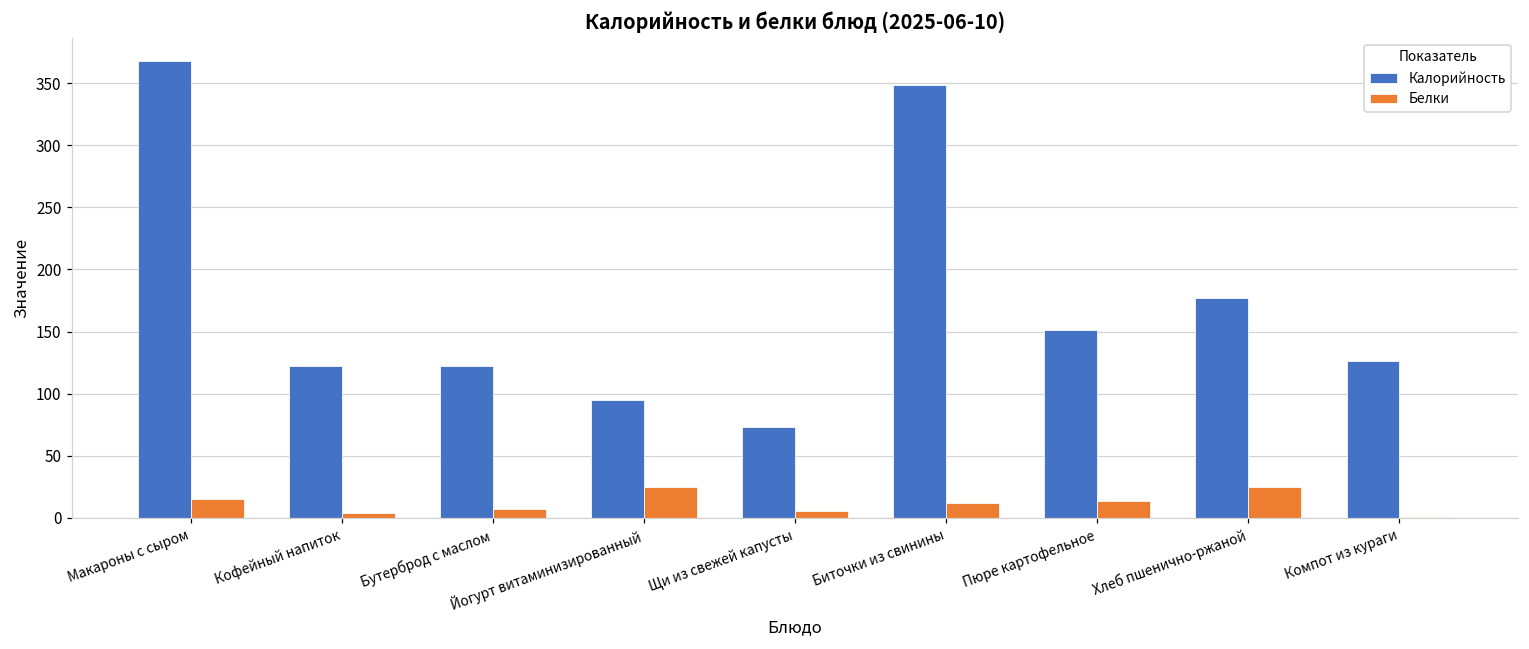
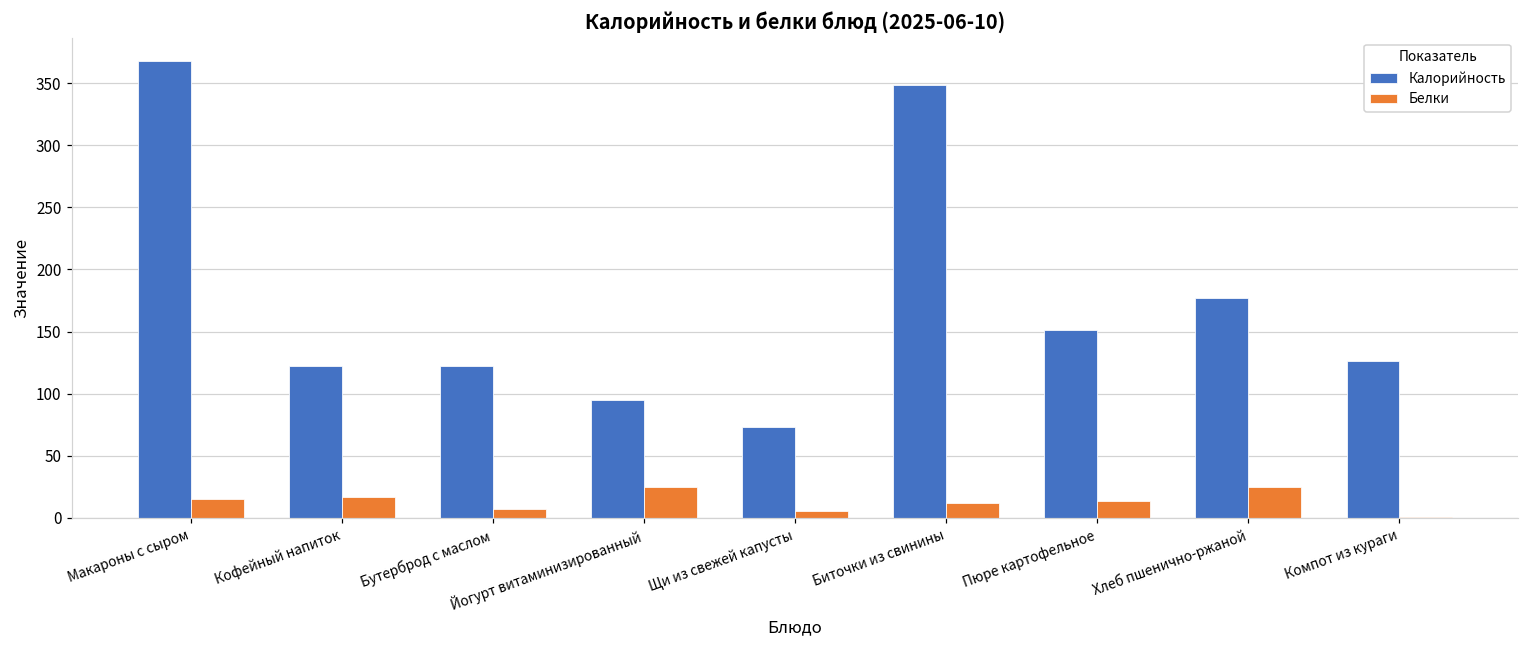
Белки, Кофейный напиток: 4 -> 17
